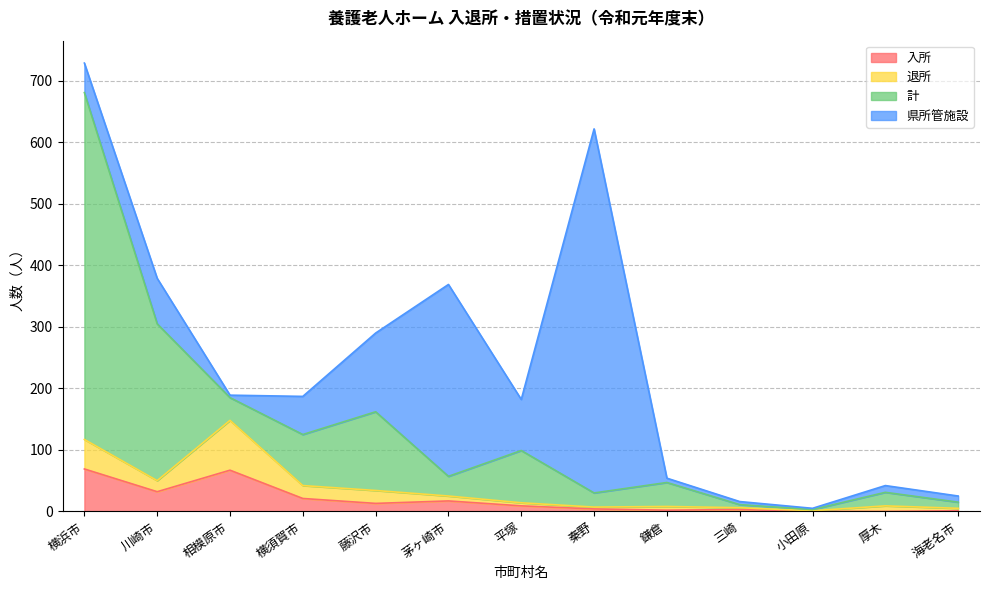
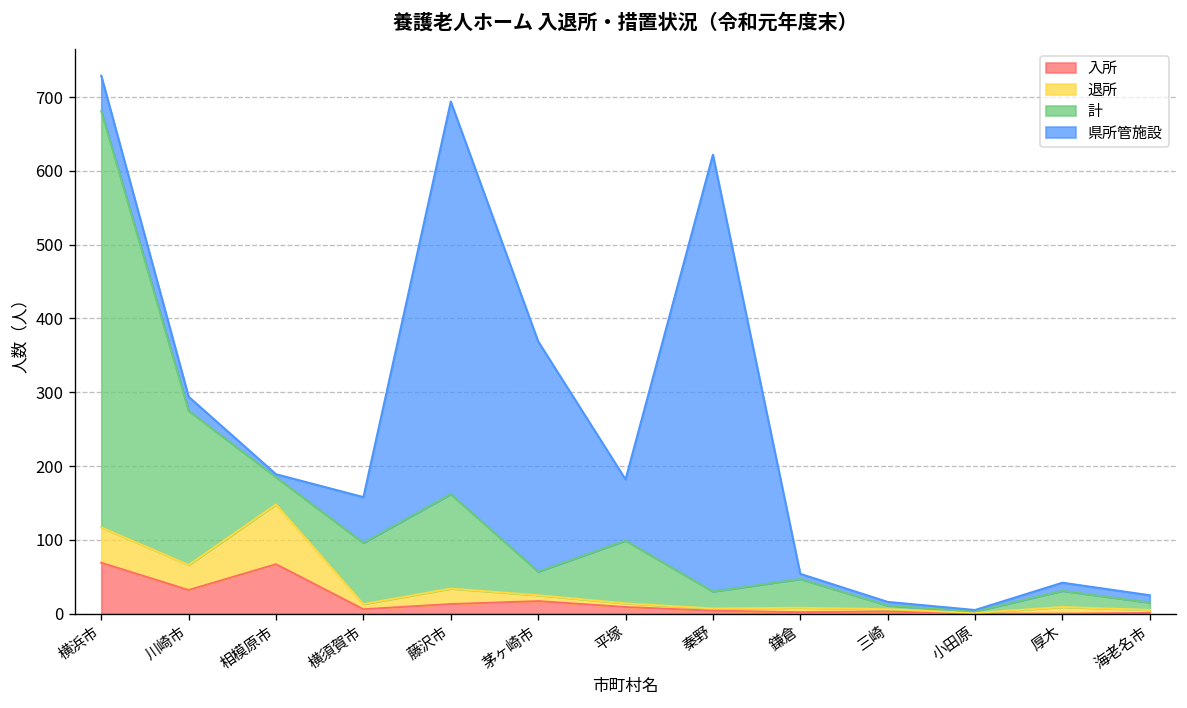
退所, 川崎市: 20 -> 30
計, 川崎市: 260 -> 210
県所管施設, 川崎市: 70 -> 20
入所, 横須賀市: 20 -> 10
退所, 横須賀市: 20 -> 10
県所管施設, 藤沢市: 130 -> 530
